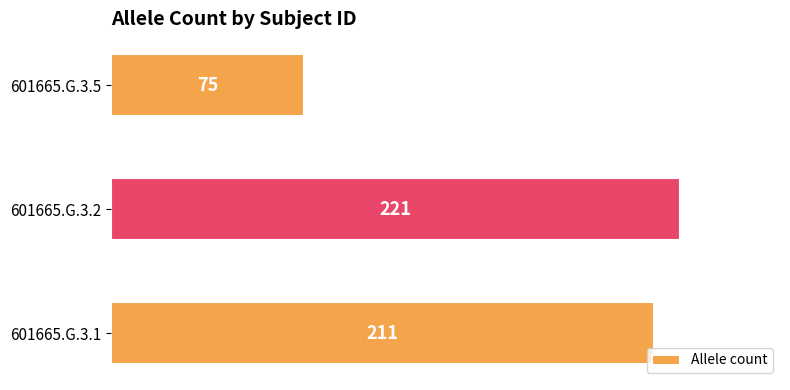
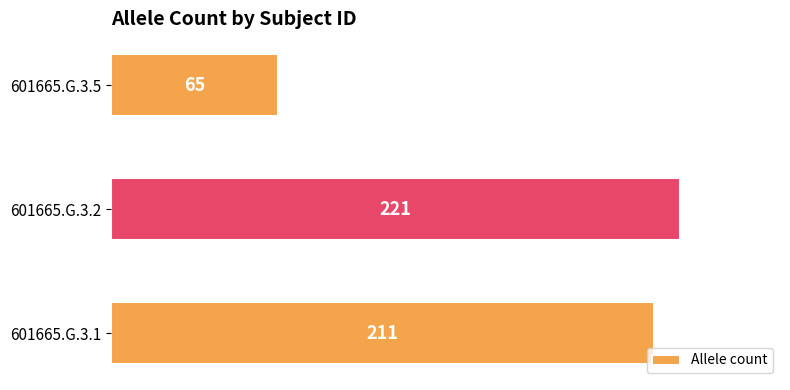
601665.G.3.5: 75 -> 65
